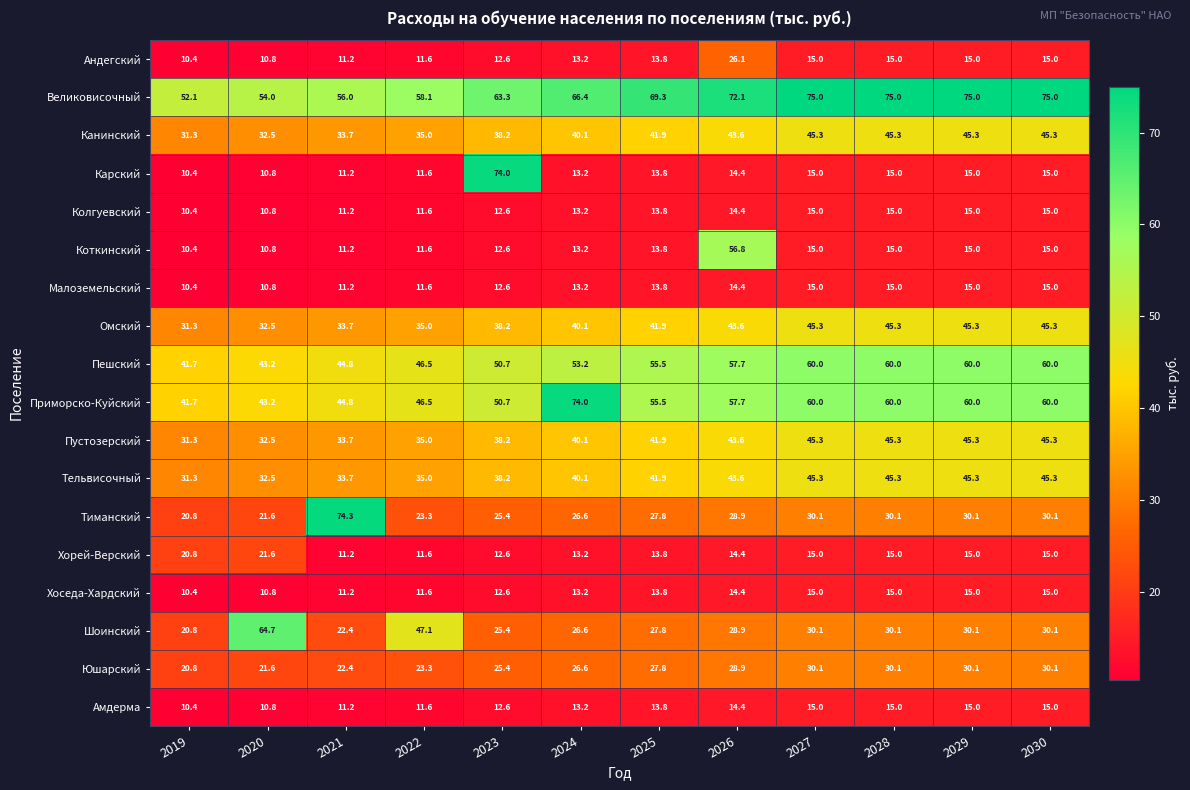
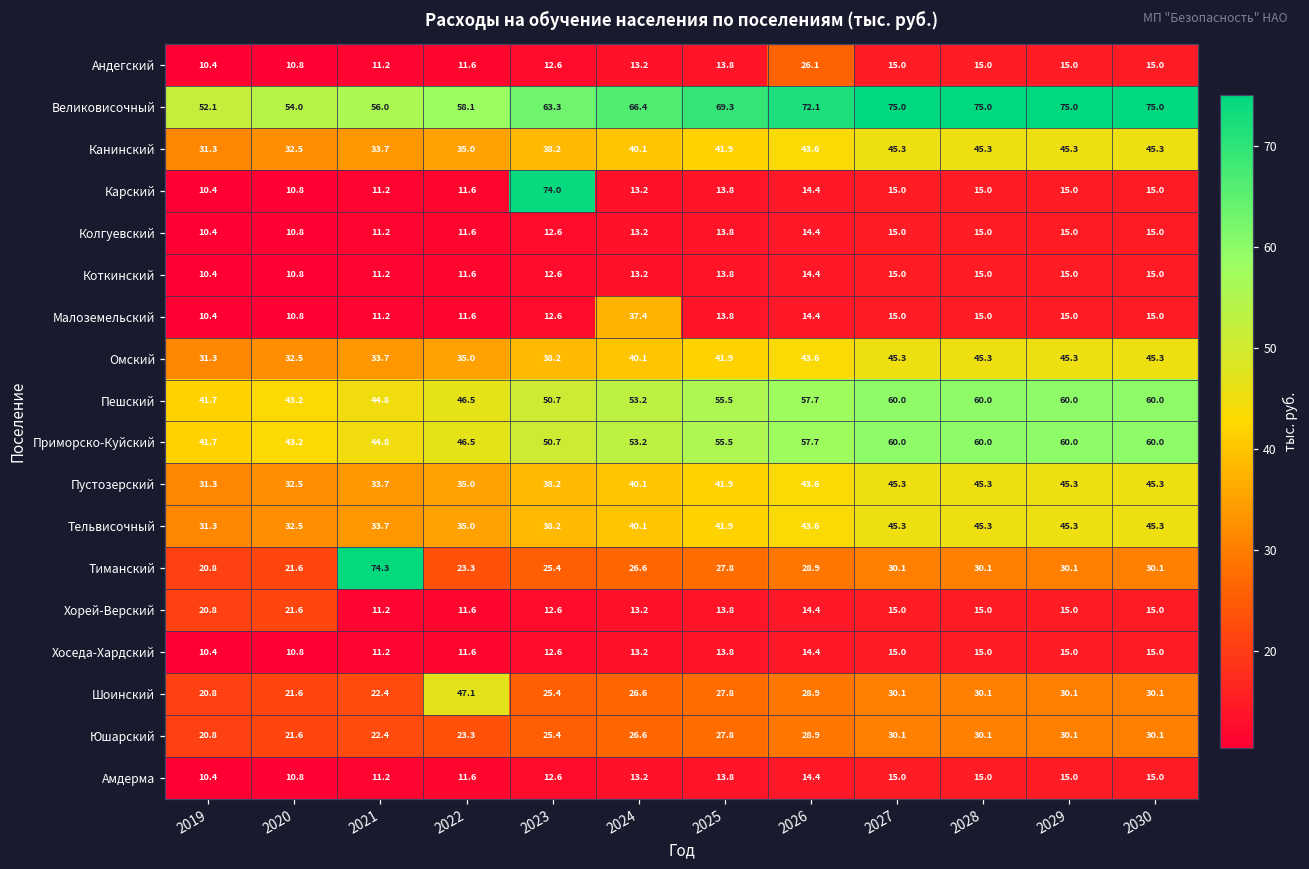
Коткинский, 2026: 56.8 -> 14.4
Малоземельский, 2024: 13.2 -> 37.4
Приморско-Куйский, 2024: 74.0 -> 53.2
Шоинский, 2020: 64.7 -> 21.6
